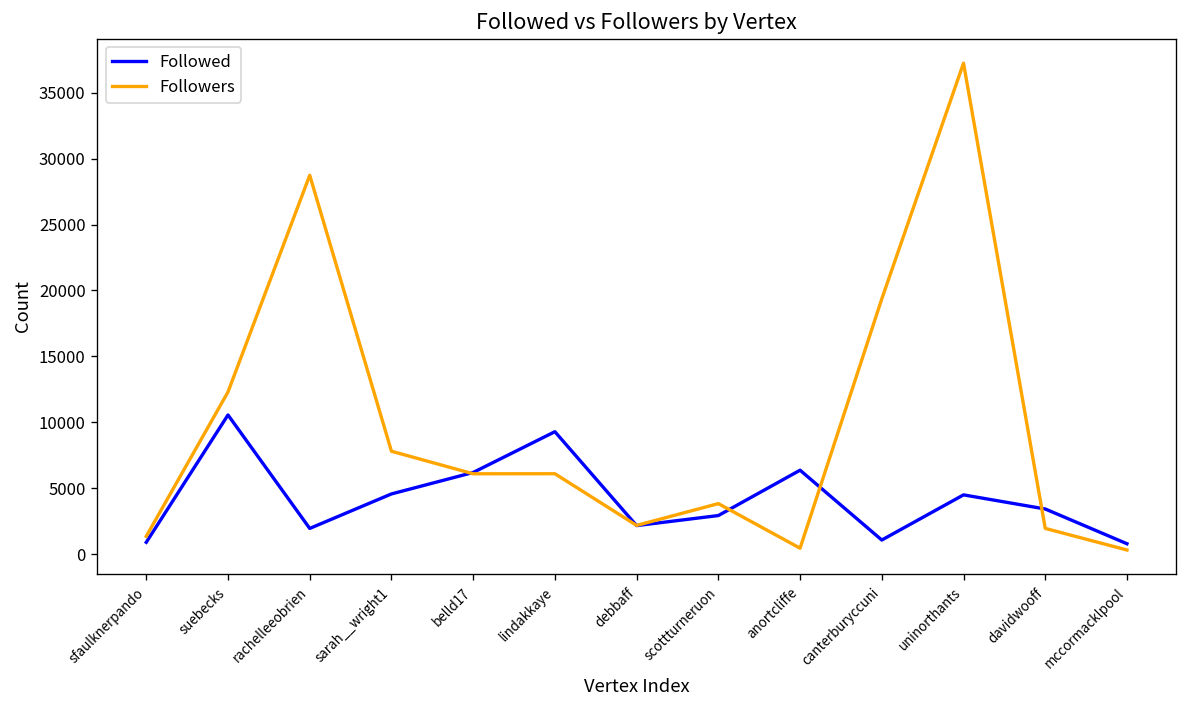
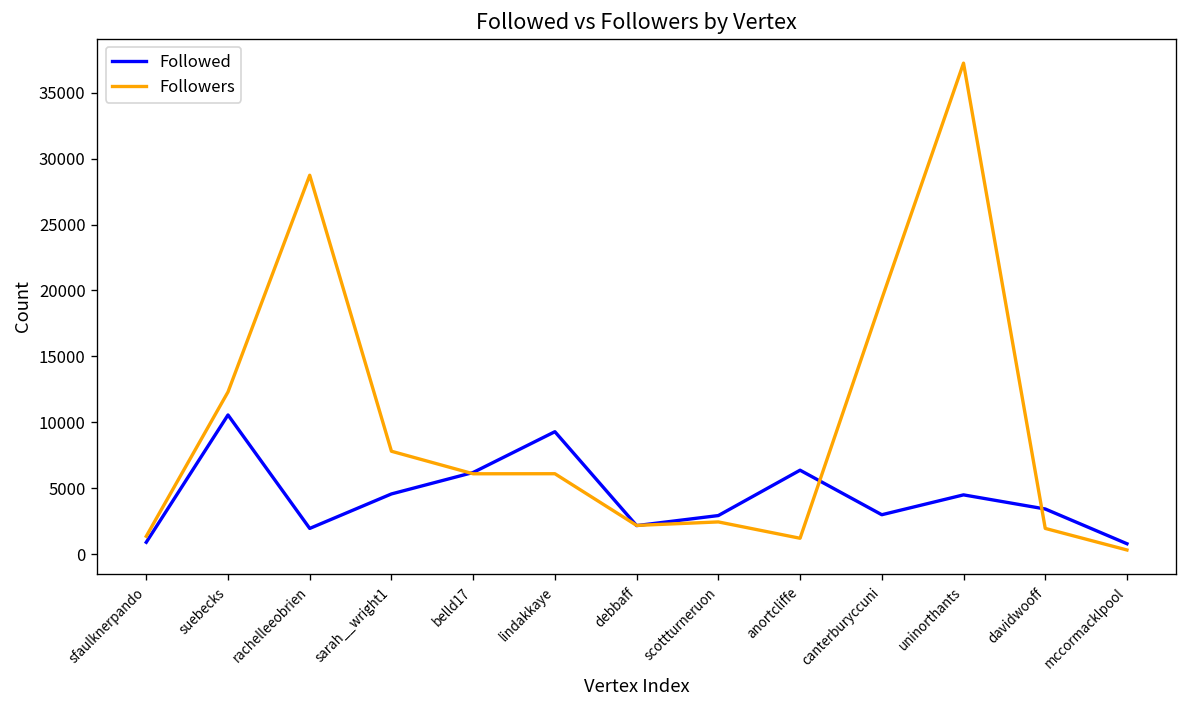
Followers, scottturneruon: 3800 -> 2400
Followers, anortcliffe: 400 -> 1200
Followed, canterburyccuni: 1100 -> 3000
